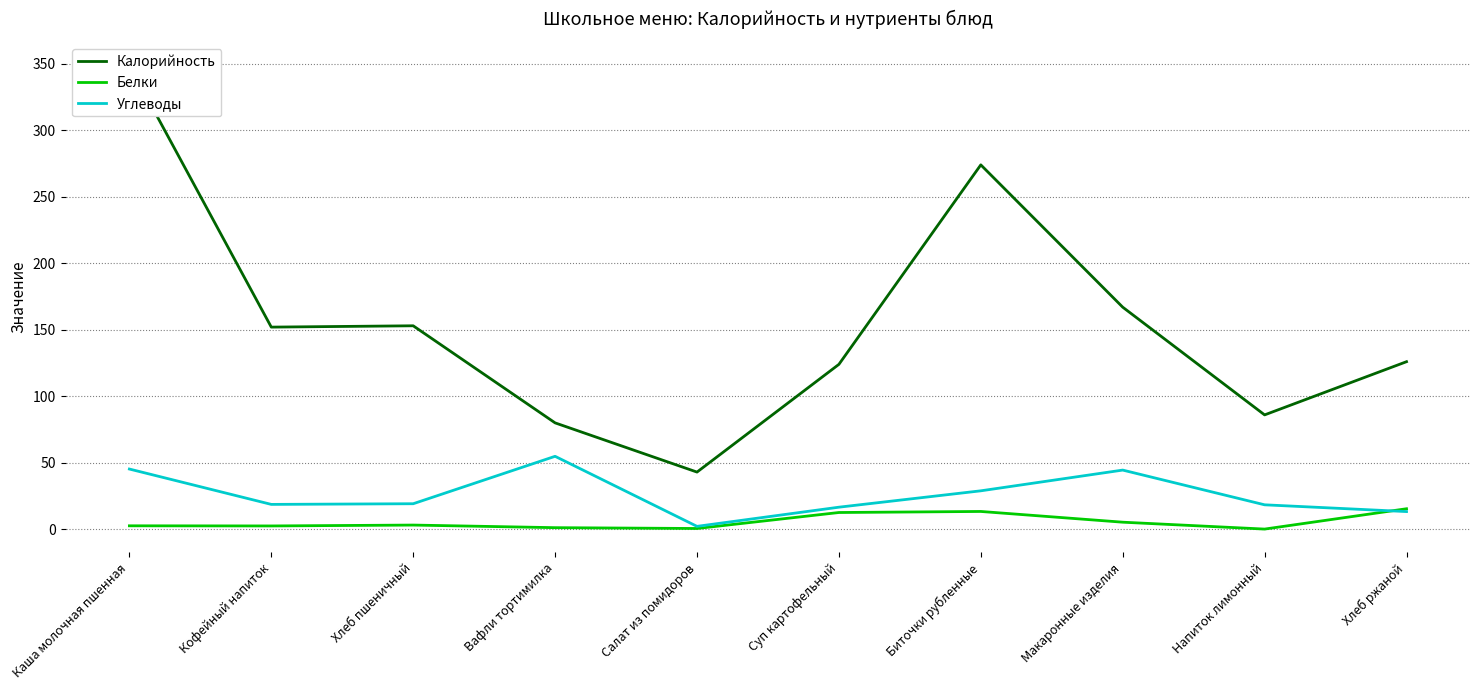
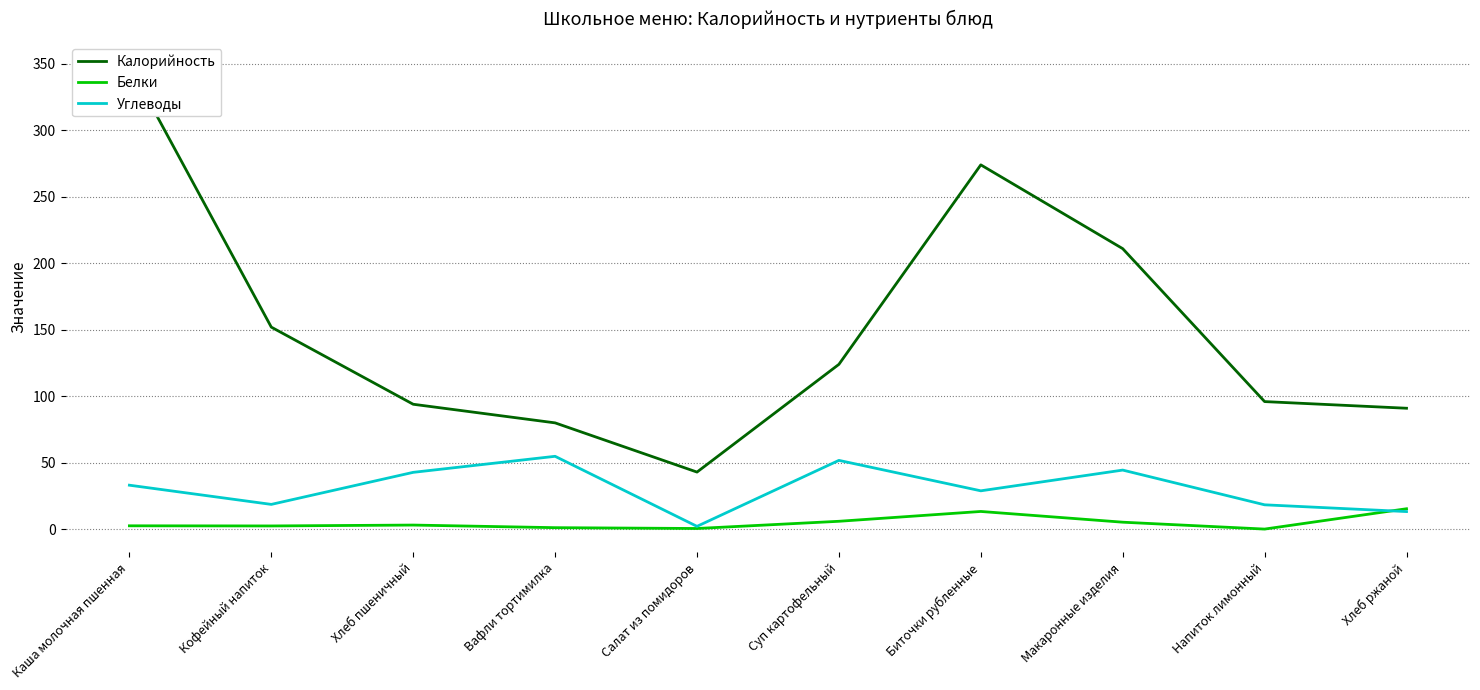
Углеводы, Каша молочная пшенная: 45 -> 33
Калорийность, Хлеб пшеничный: 153 -> 94
Углеводы, Хлеб пшеничный: 19 -> 43
Белки, Суп картофельный: 13 -> 6
Углеводы, Суп картофельный: 17 -> 52
Калорийность, Макаронные изделия: 167 -> 211
Калорийность, Напиток лимонный: 86 -> 96
Калорийность, Хлеб ржаной: 126 -> 91
